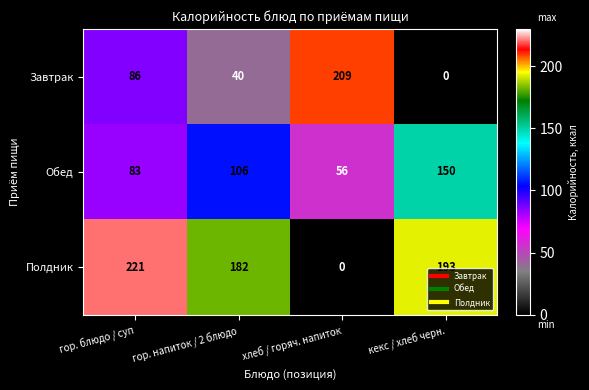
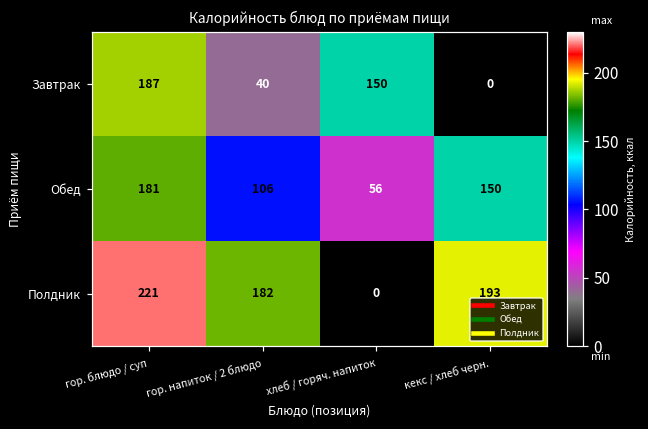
Завтрак, гор. блюдо / суп: 86 -> 187
Завтрак, хлеб / горяч. напиток: 209 -> 150
Обед, гор. блюдо / суп: 83 -> 181
